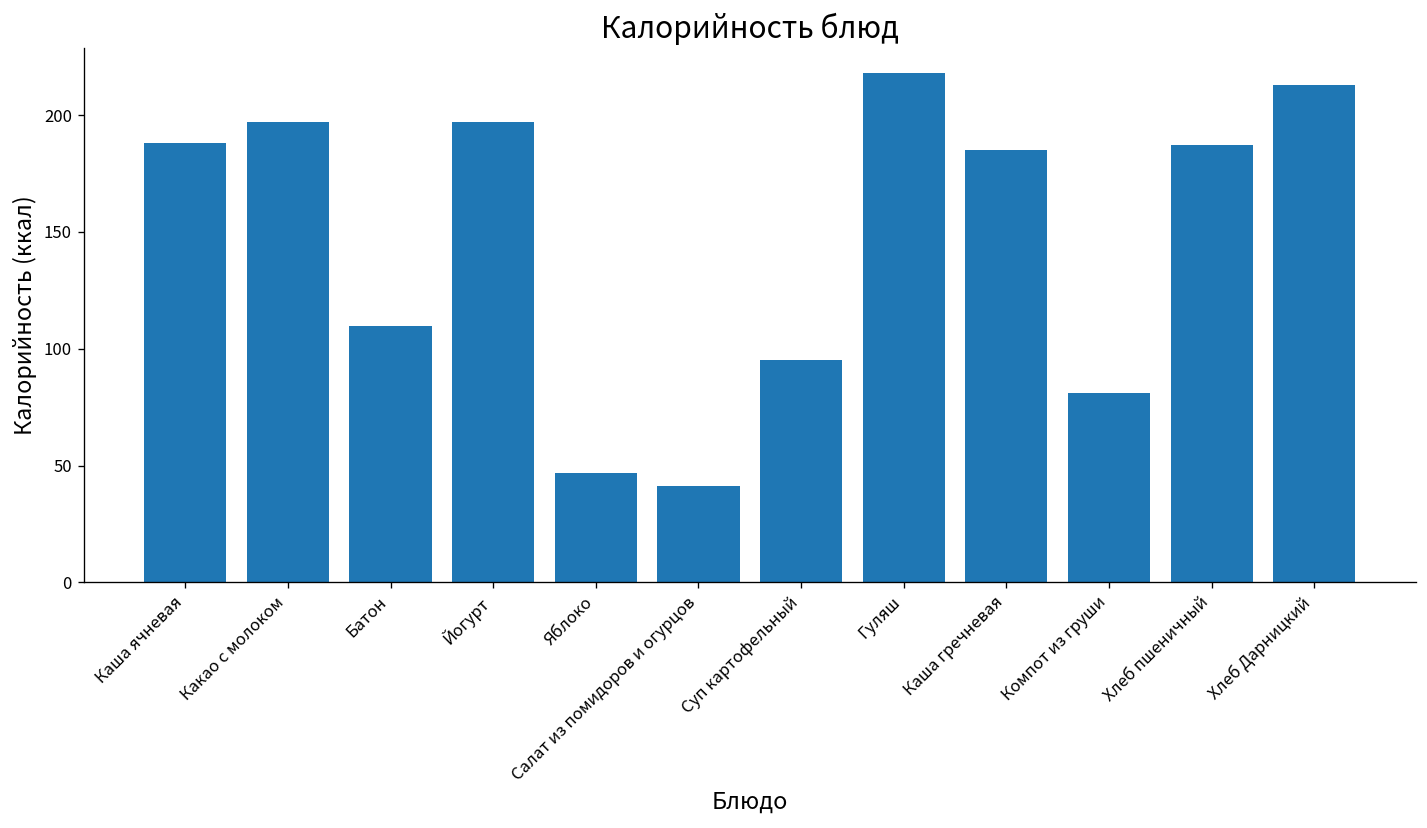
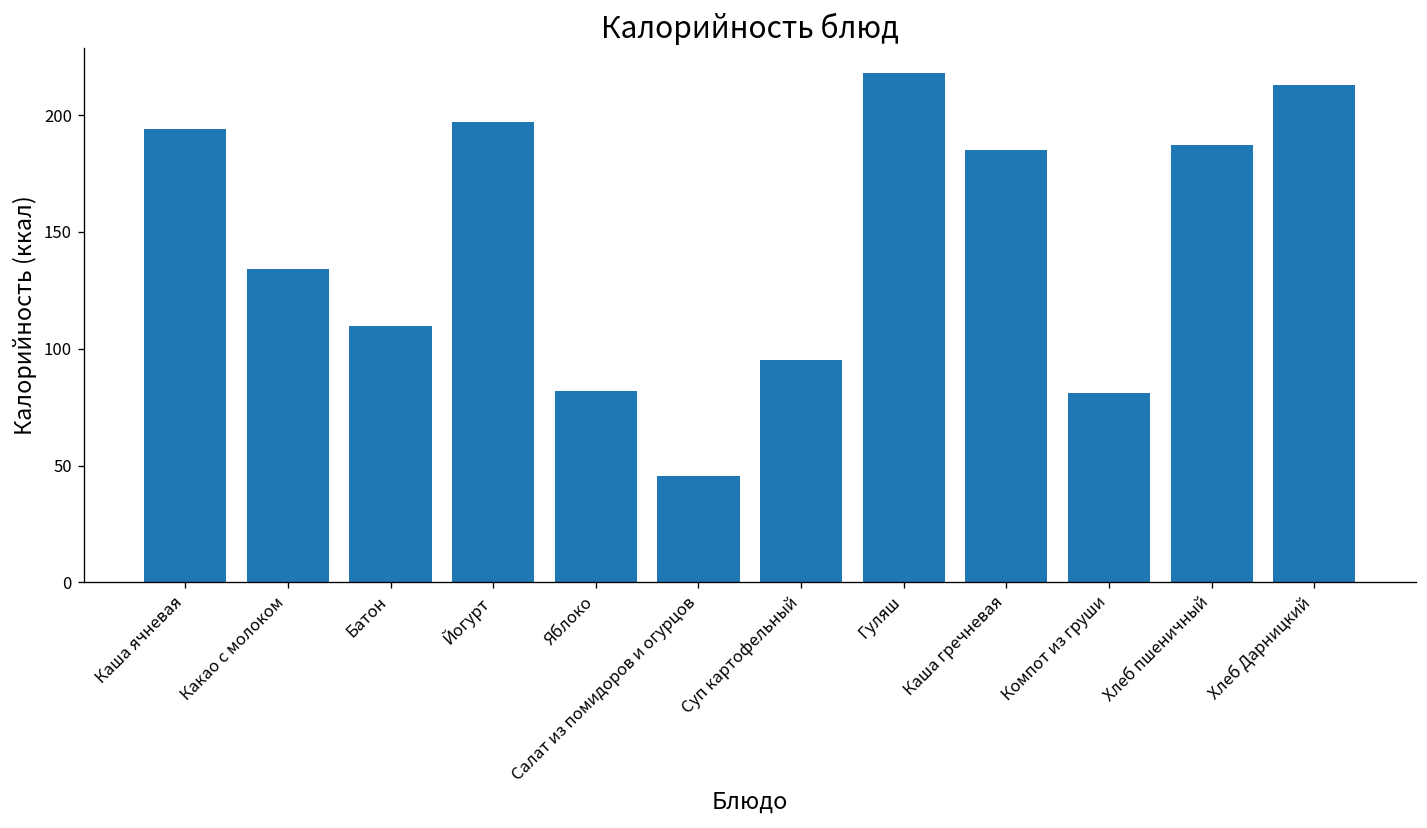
Каша ячневая: 188 -> 194
Какао с молоком: 197 -> 134
Яблоко: 47 -> 82
Салат из помидоров и огурцов: 41 -> 46
